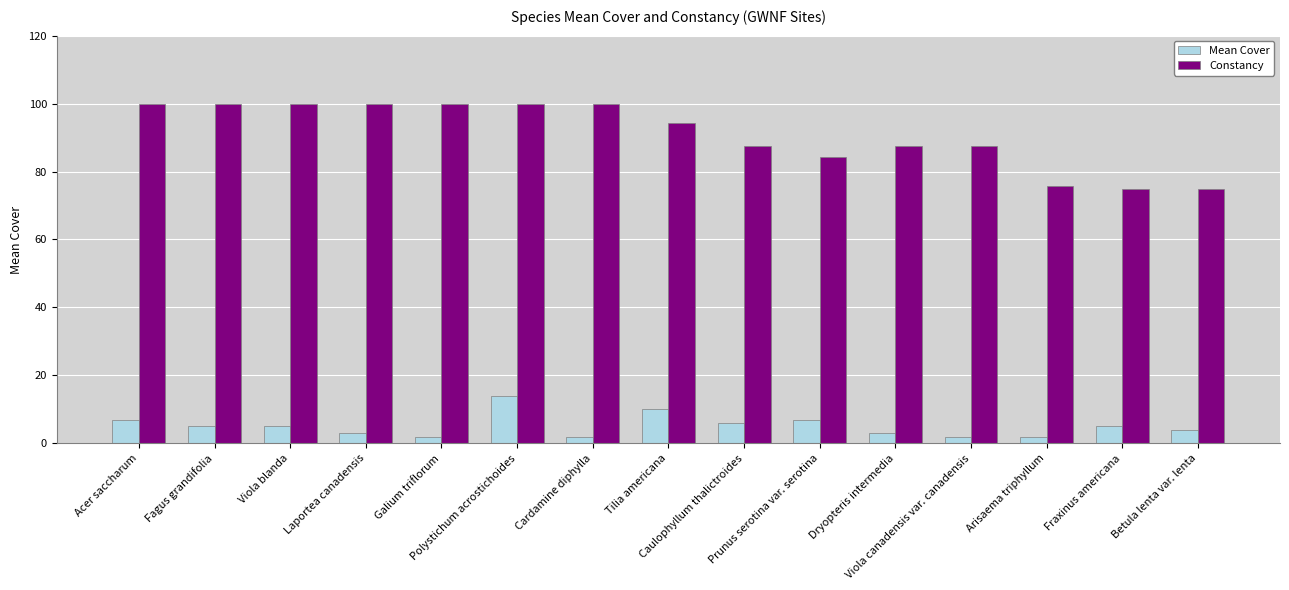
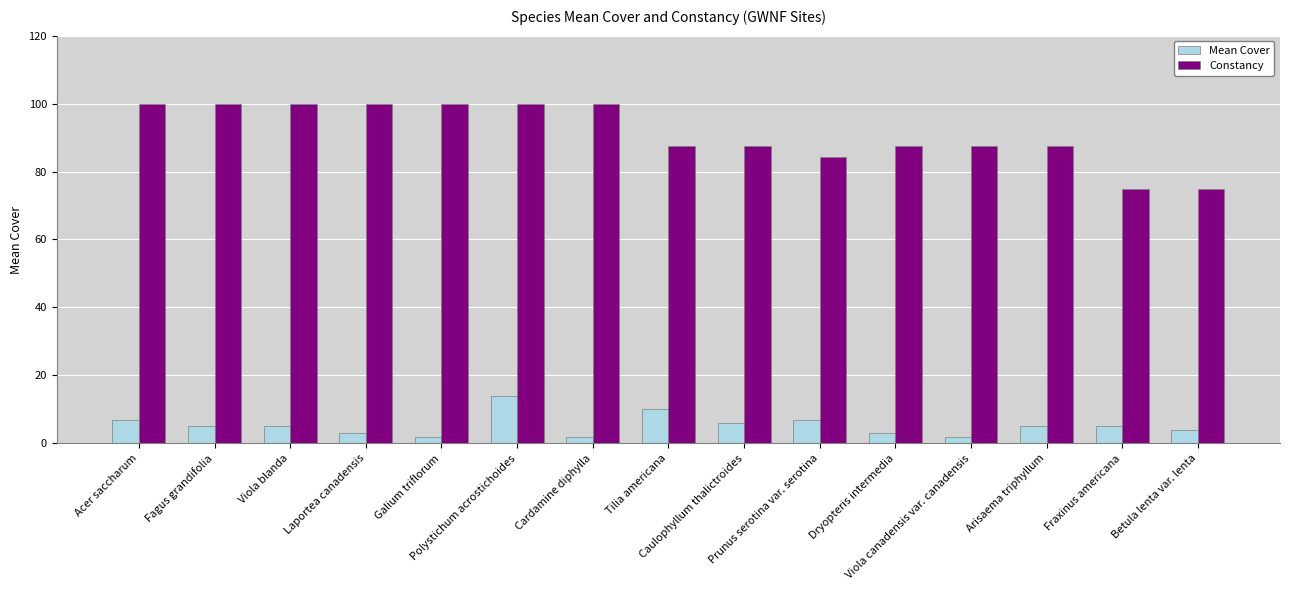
Constancy, Tilia americana: 94 -> 88
Mean Cover, Arisaema triphyllum: 2 -> 5
Constancy, Arisaema triphyllum: 76 -> 88
